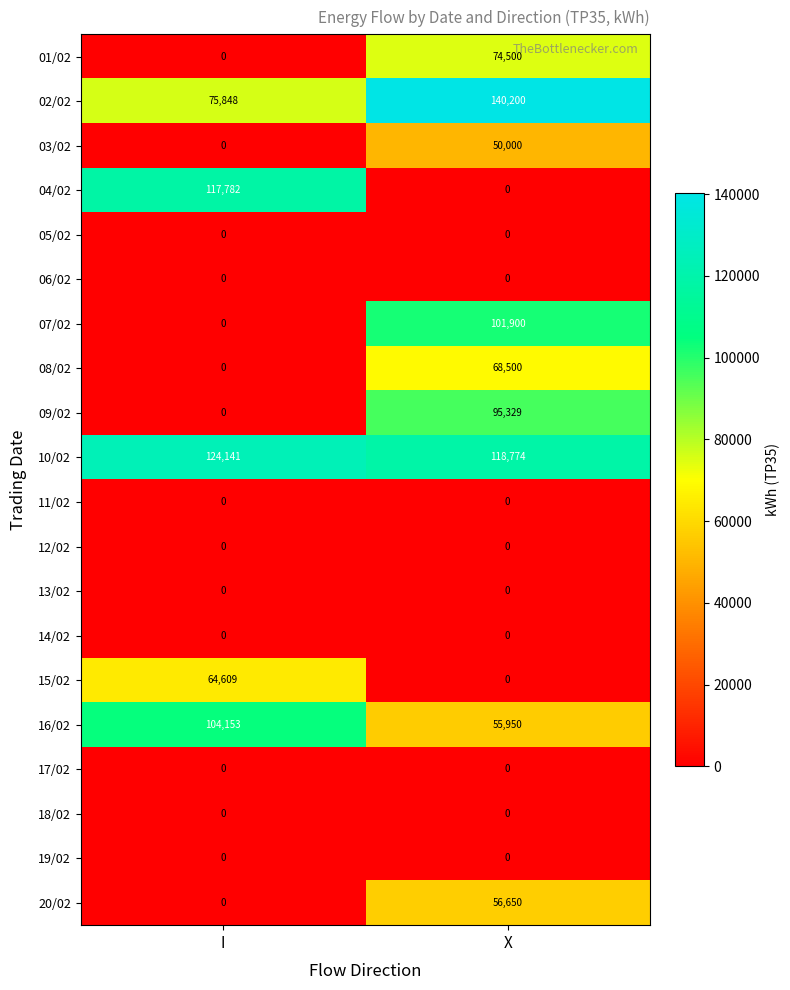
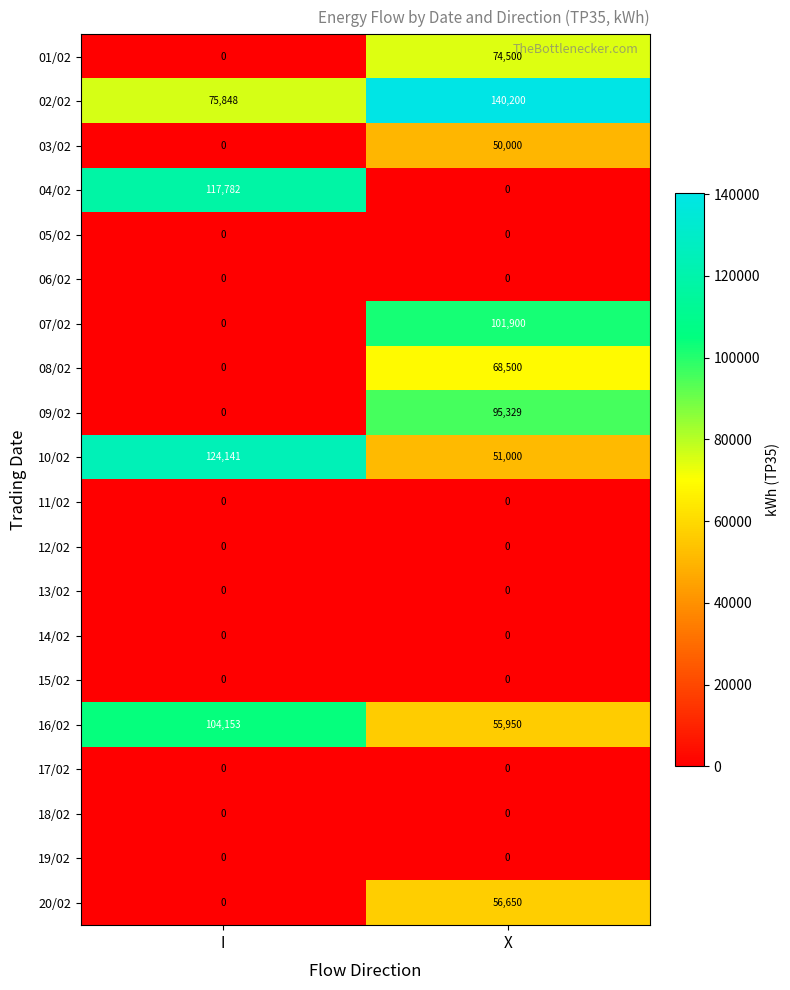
10/02, X: 118,774 -> 51,000
15/02, I: 64,609 -> 0
